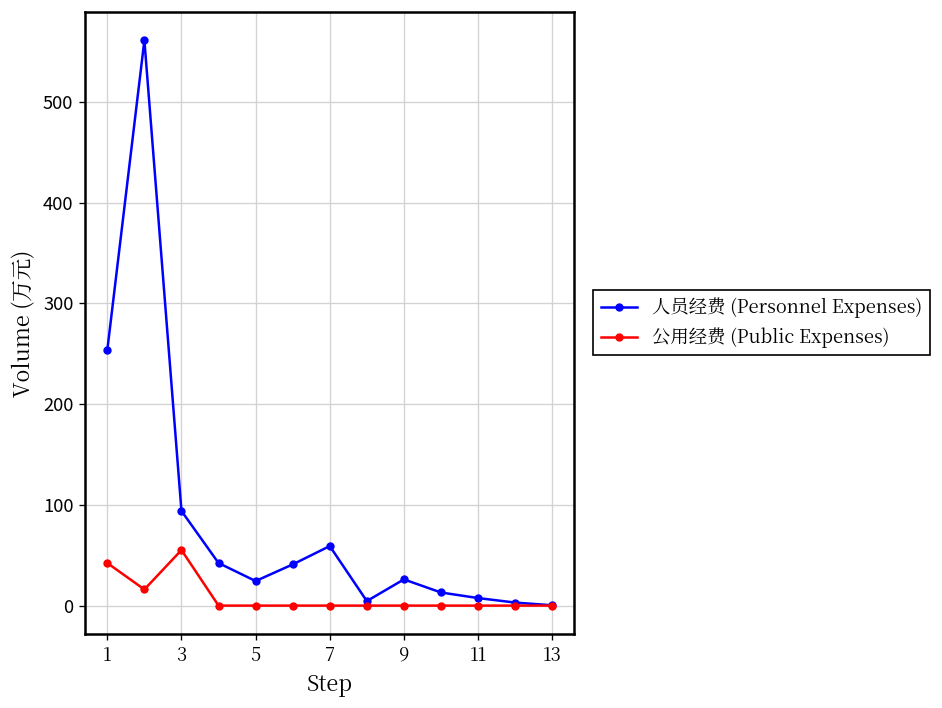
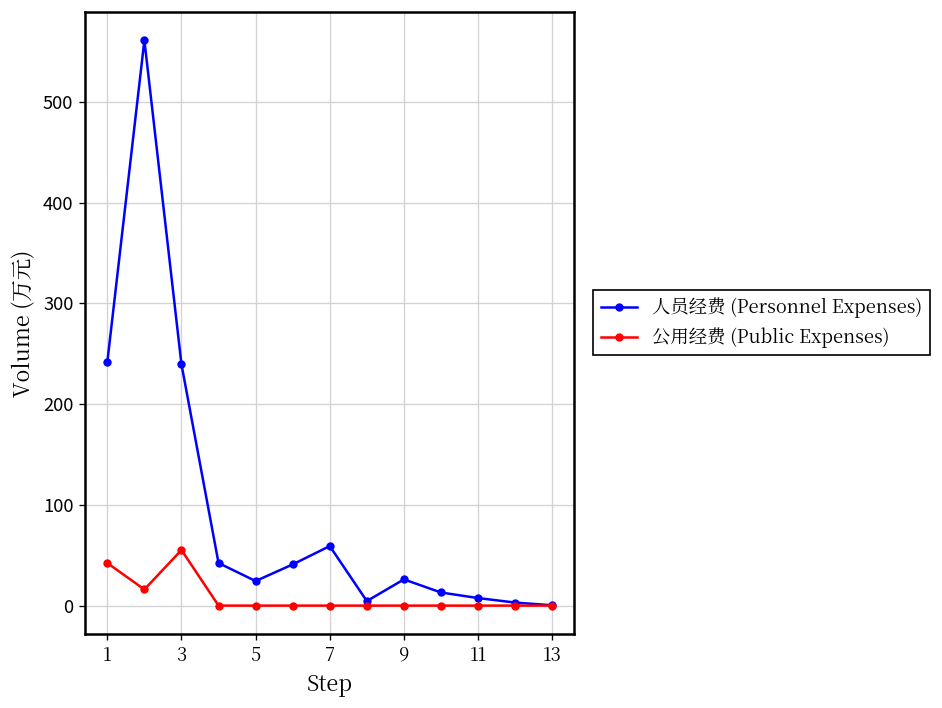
人员经费 (Personnel Expenses), 1: 250 -> 240
人员经费 (Personnel Expenses), 3: 90 -> 240
